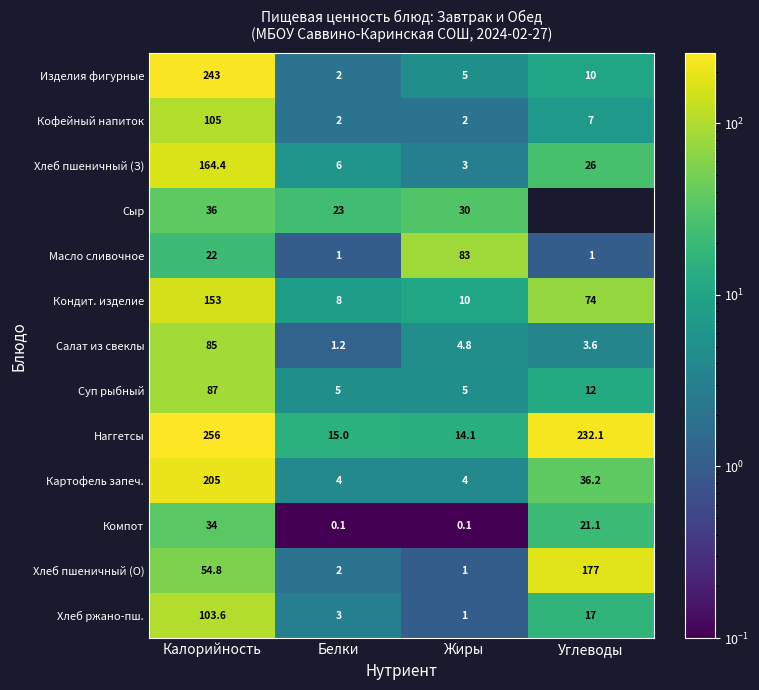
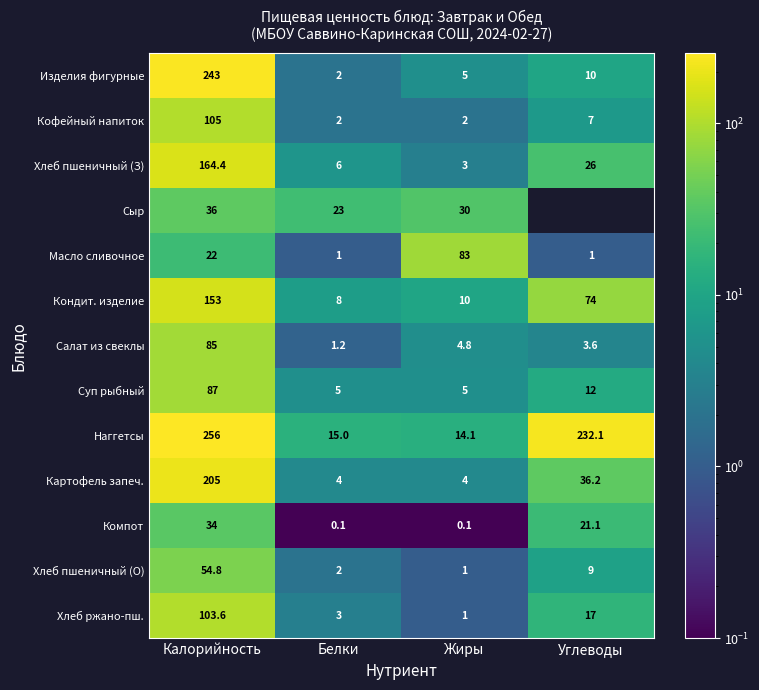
Хлеб пшеничный (О), Углеводы: 177 -> 9
